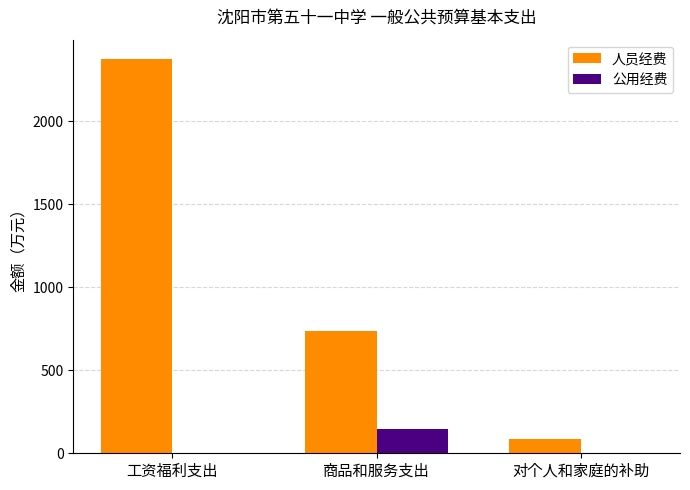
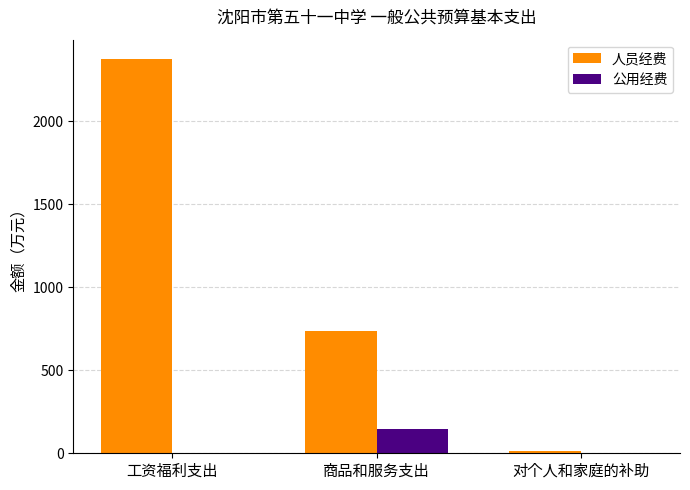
人员经费, 对个人和家庭的补助: 90 -> 20
